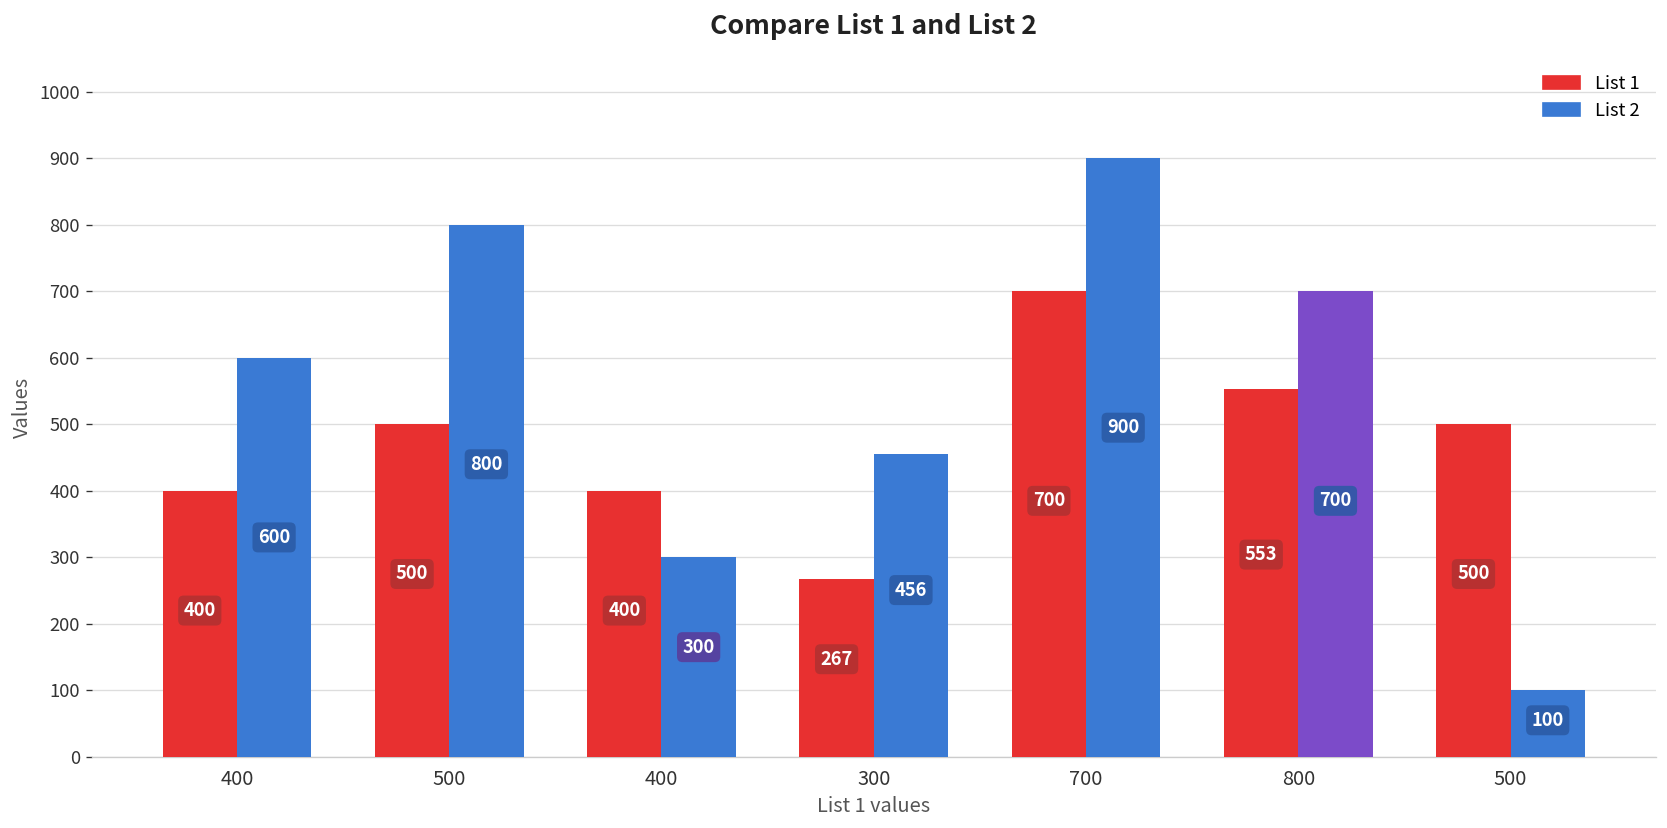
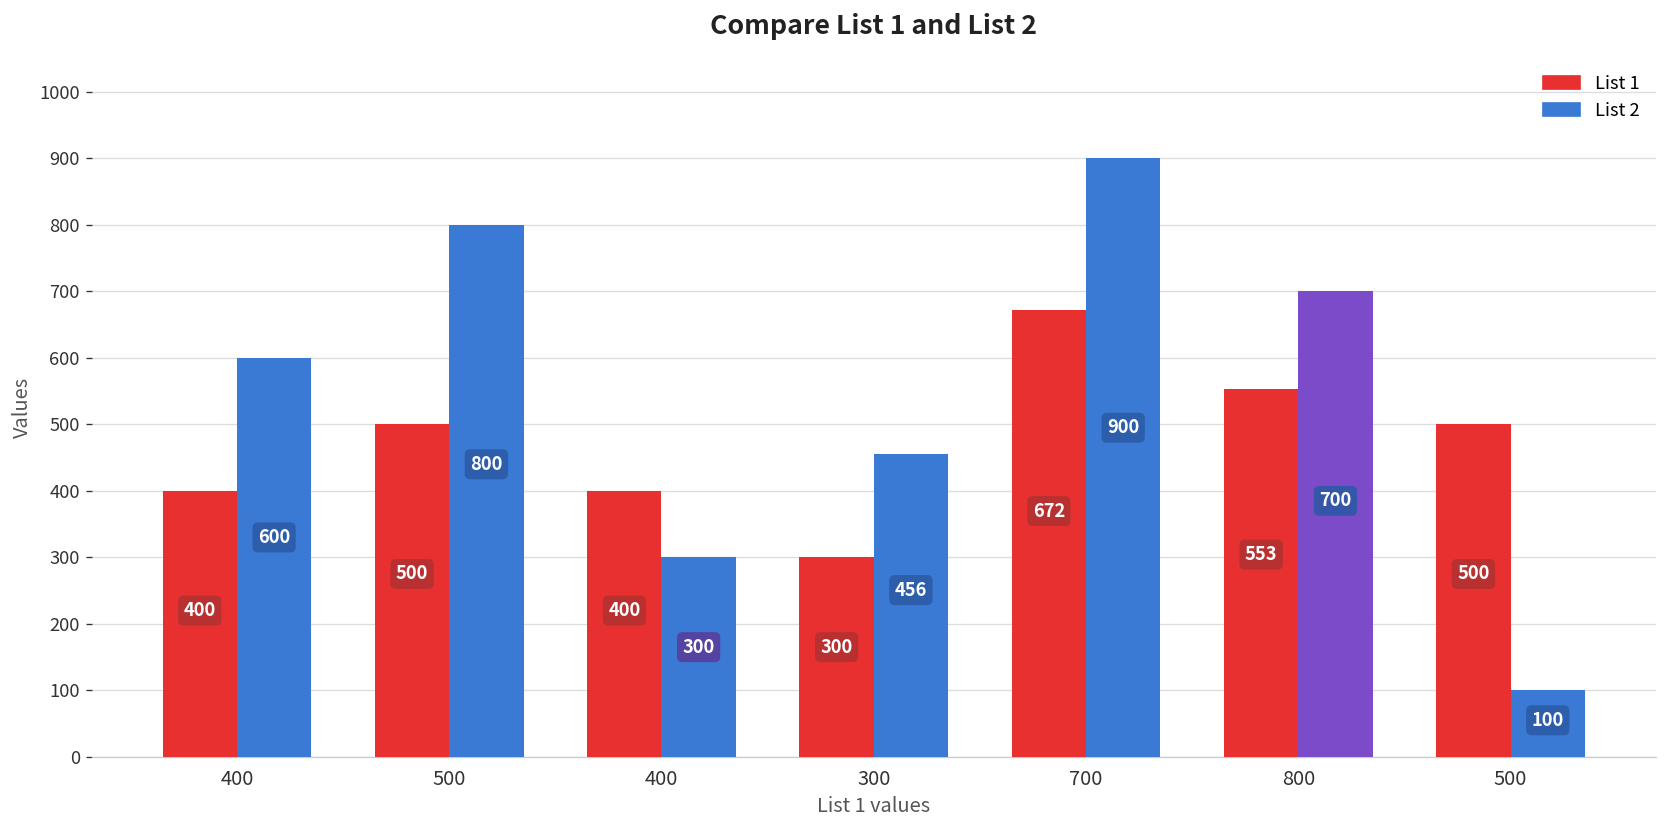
List 1, 300: 267 -> 300
List 1, 700: 700 -> 672
